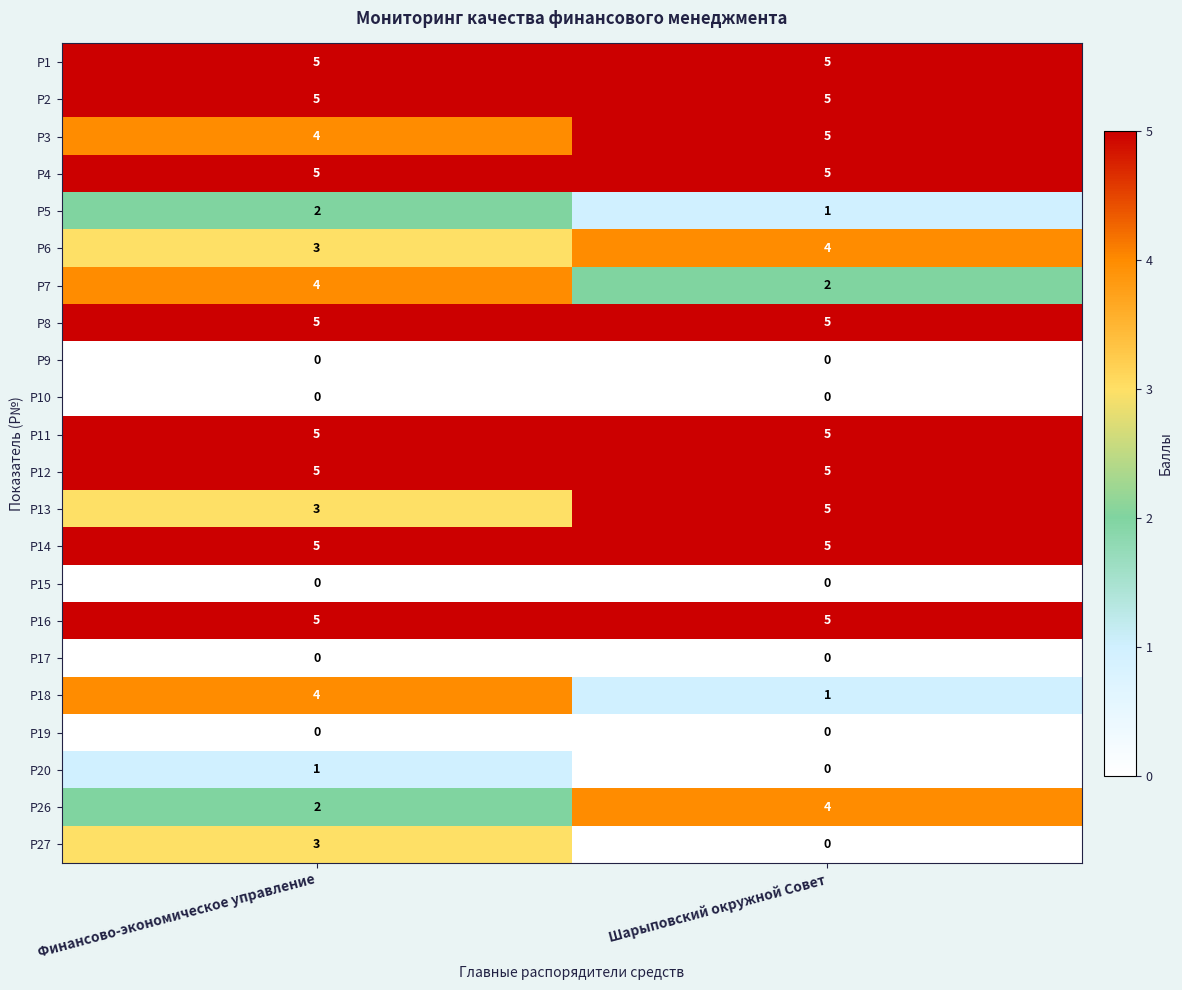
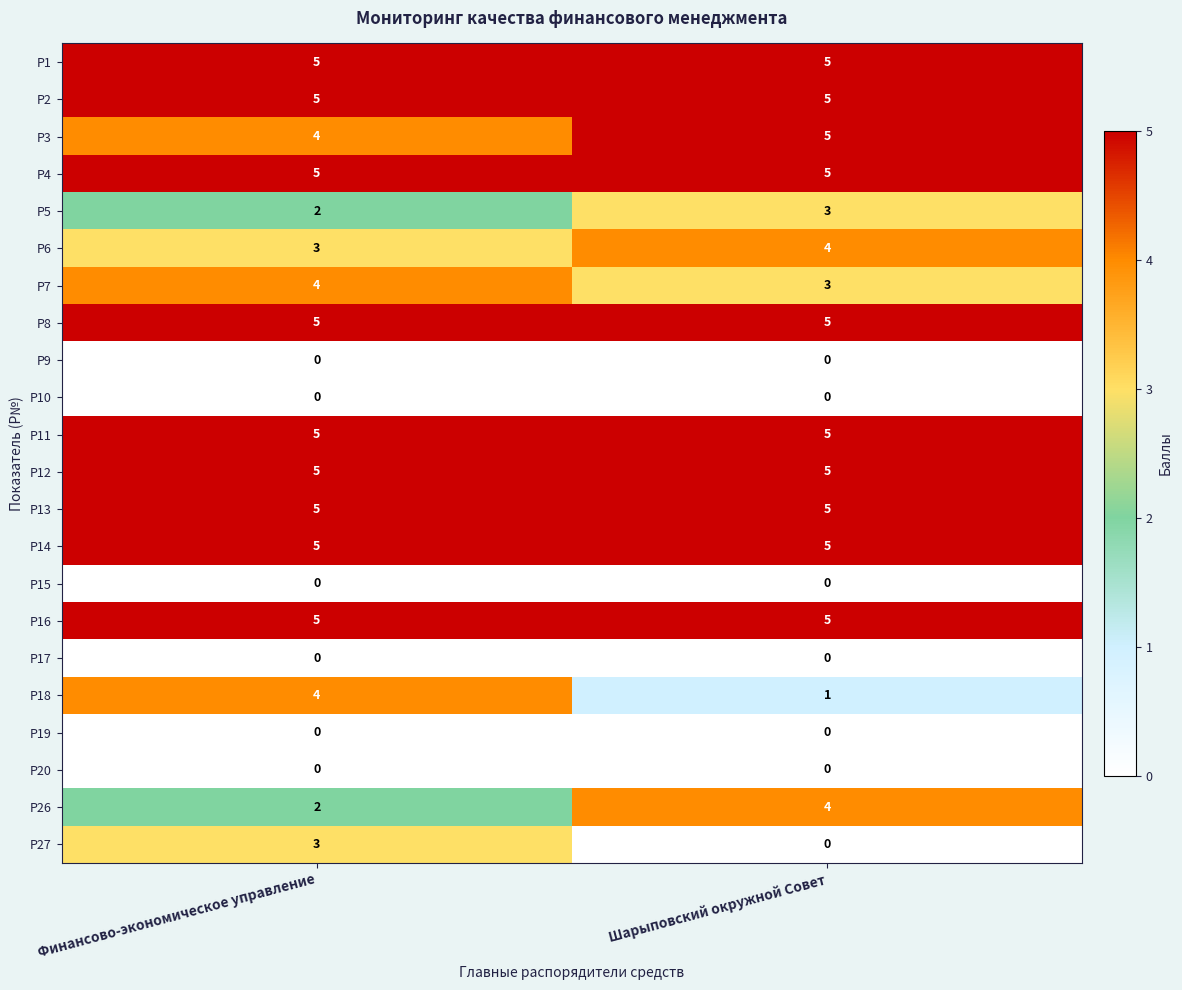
Р5, Шарыповский окружной Совет: 1 -> 3
Р7, Шарыповский окружной Совет: 2 -> 3
Р13, Финансово-экономическое управление: 3 -> 5
Р20, Финансово-экономическое управление: 1 -> 0
